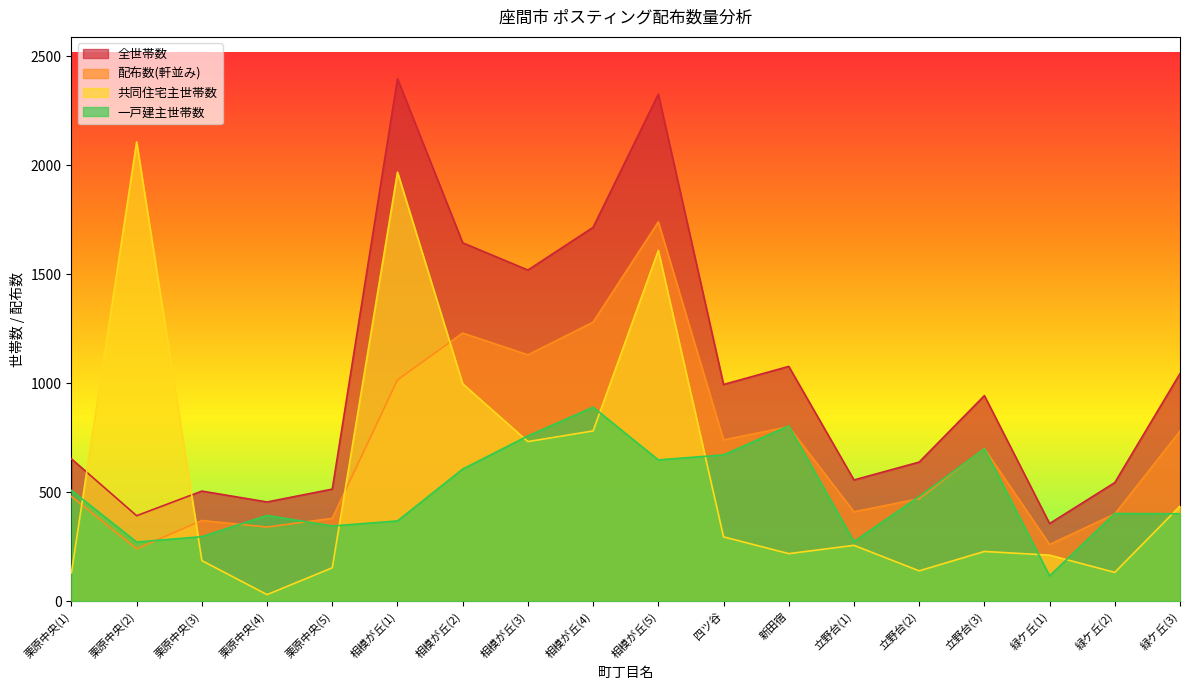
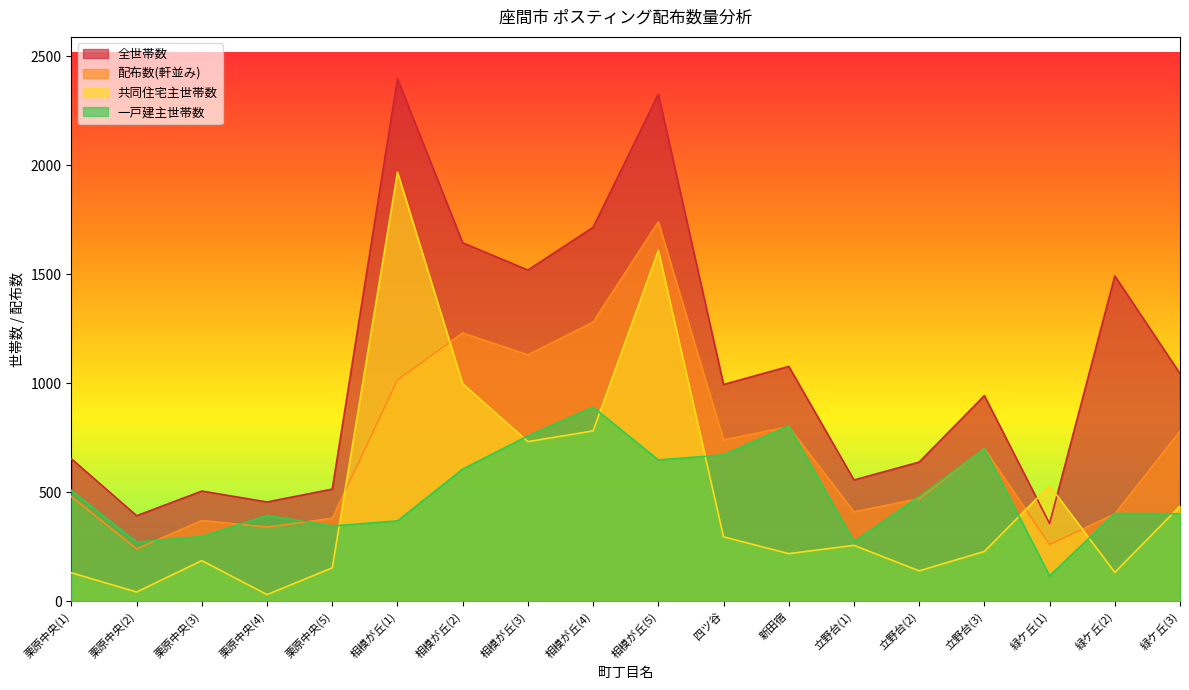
共同住宅主世帯数, 栗原中央(2): 2110 -> 40
共同住宅主世帯数, 緑ケ丘(1): 210 -> 530
全世帯数, 緑ケ丘(2): 540 -> 1490
